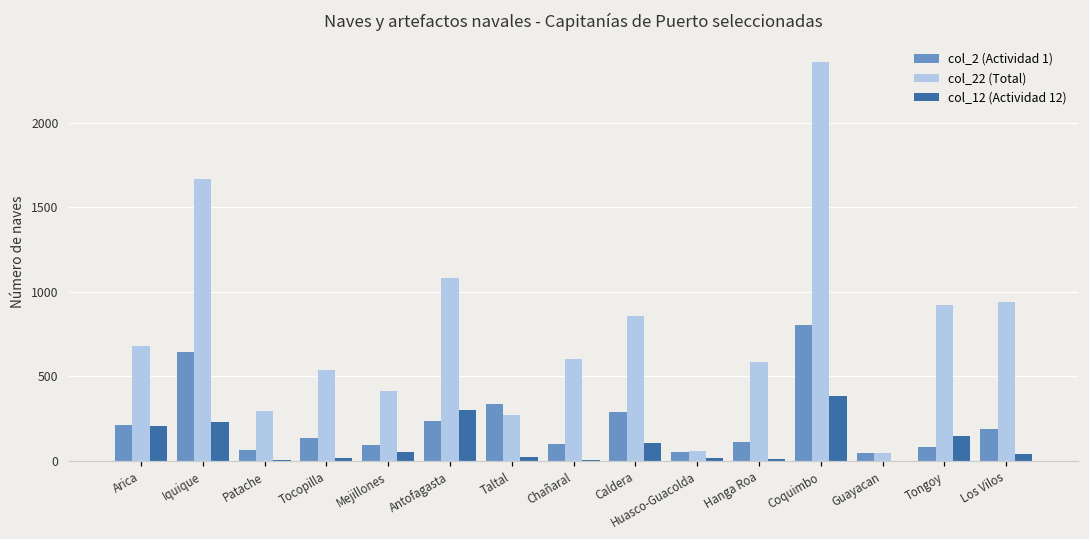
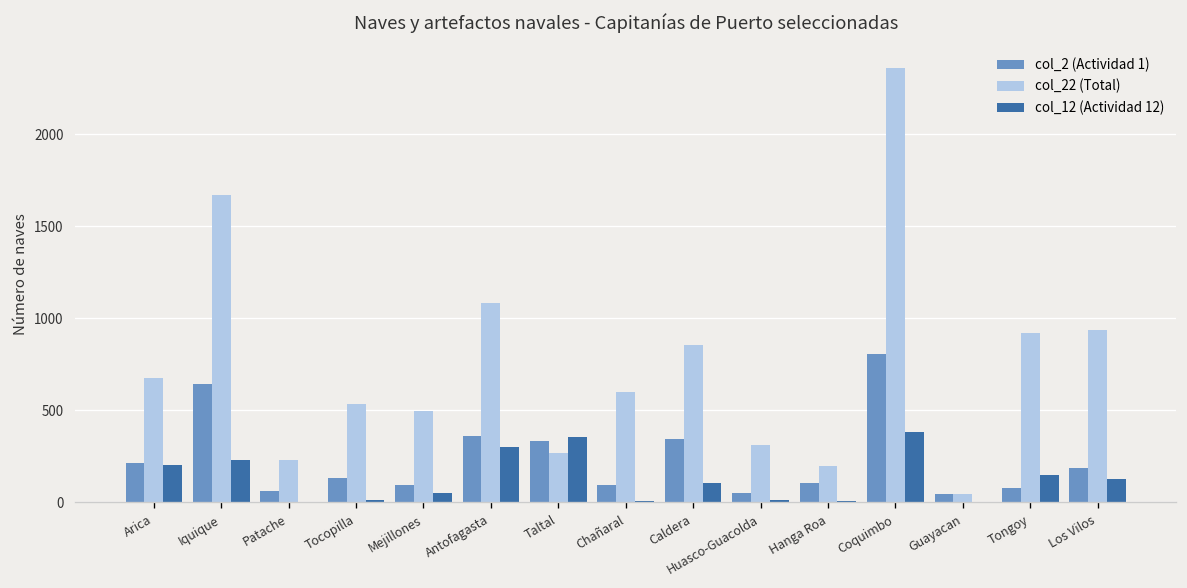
col_22 (Total), Patache: 290 -> 230
col_22 (Total), Mejillones: 410 -> 500
col_2 (Actividad 1), Antofagasta: 240 -> 360
col_12 (Actividad 12), Taltal: 20 -> 360
col_2 (Actividad 1), Caldera: 290 -> 340
col_22 (Total), Huasco-Guacolda: 60 -> 310
col_22 (Total), Hanga Roa: 590 -> 200
col_12 (Actividad 12), Los Vilos: 40 -> 130
